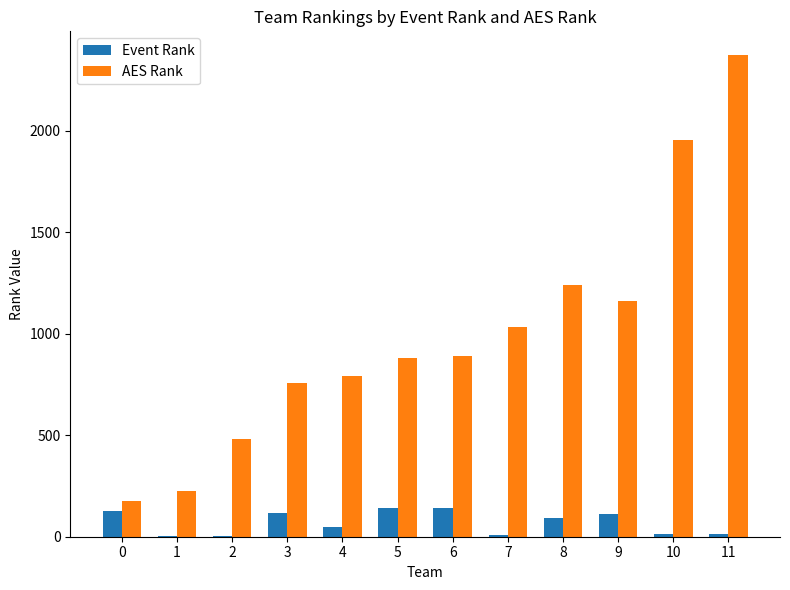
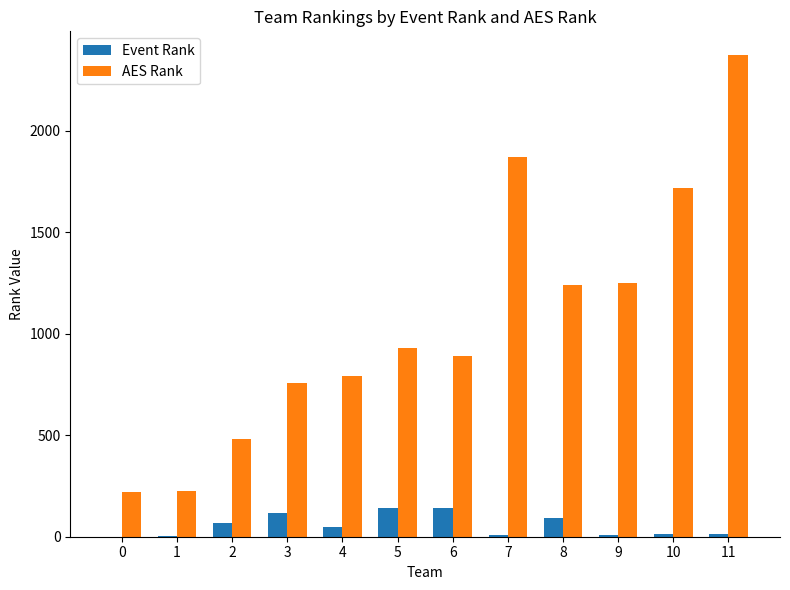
Event Rank, 0: 130 -> 0
AES Rank, 0: 180 -> 220
Event Rank, 2: 0 -> 70
AES Rank, 5: 880 -> 930
AES Rank, 7: 1030 -> 1870
Event Rank, 9: 110 -> 10
AES Rank, 9: 1160 -> 1250
AES Rank, 10: 1950 -> 1720
